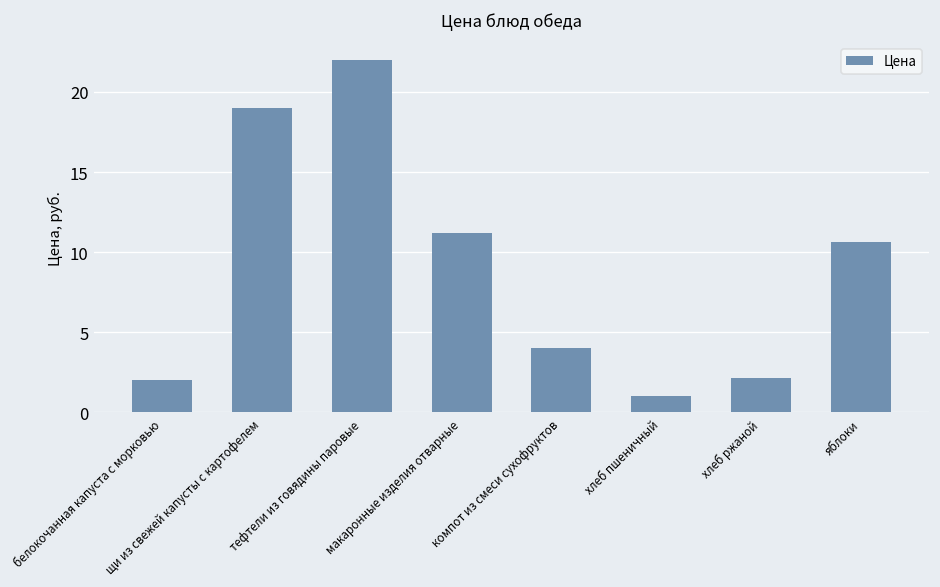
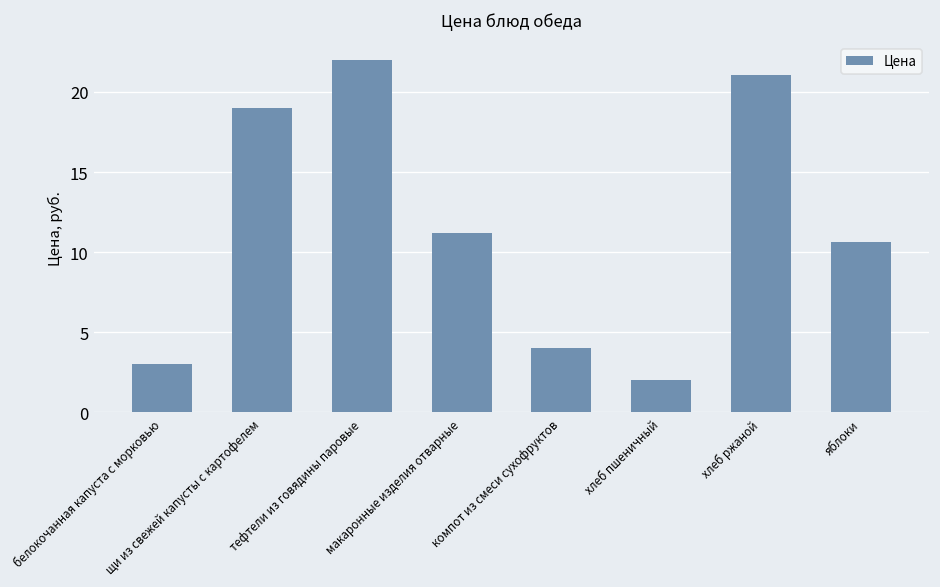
белокочанная капуста с морковью: 2 -> 3
хлеб пшеничный: 1 -> 2
хлеб ржаной: 2.2 -> 21.1
